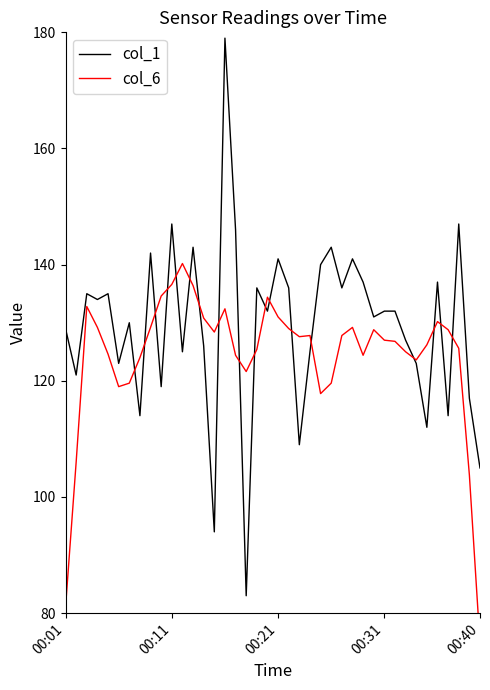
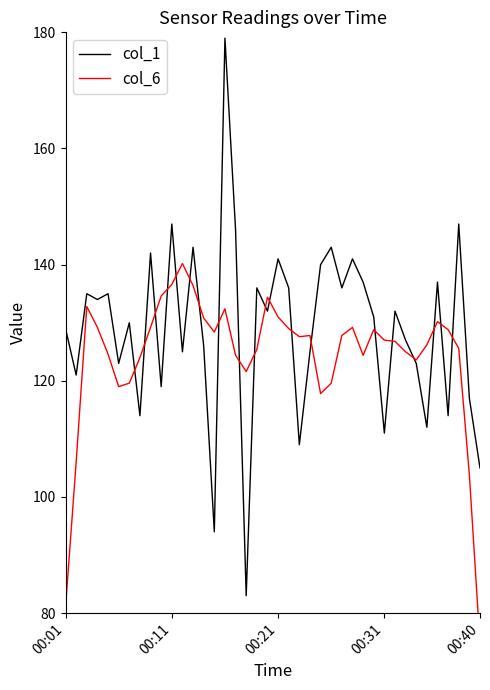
col_1, 00:31: 132 -> 111
